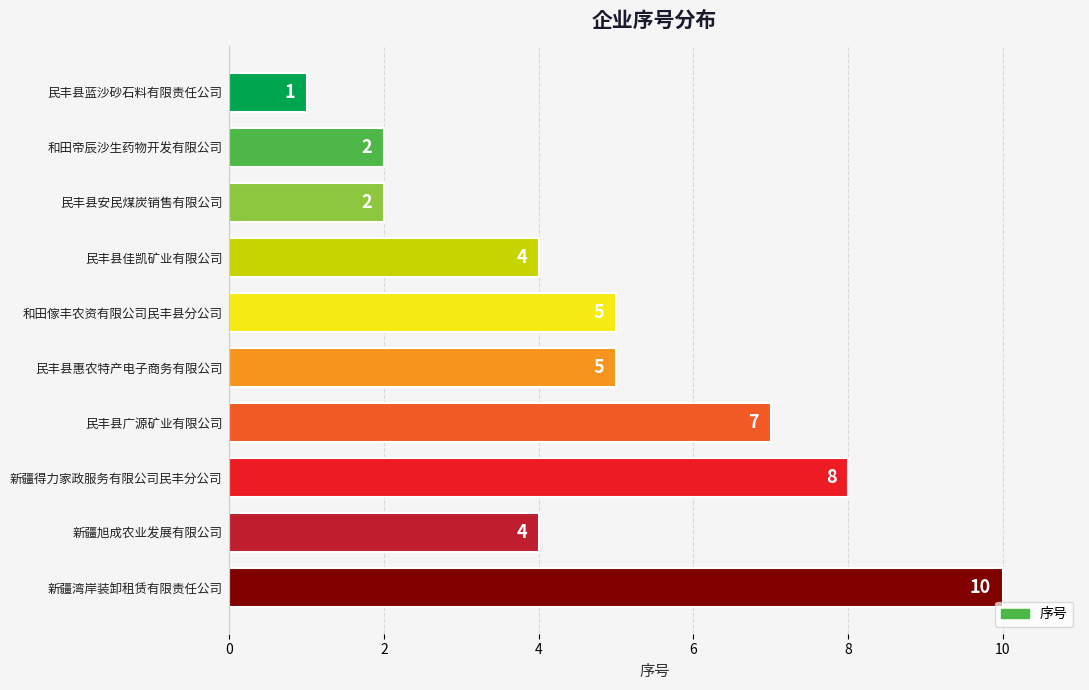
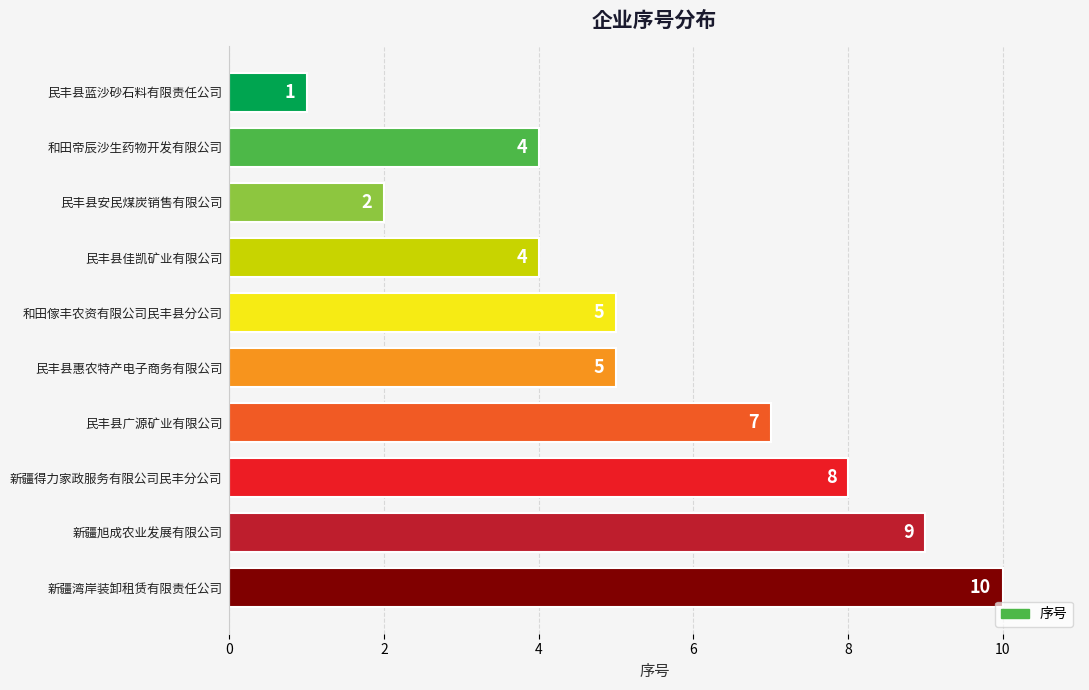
和田帝辰沙生药物开发有限公司: 2 -> 4
新疆旭成农业发展有限公司: 4 -> 9
